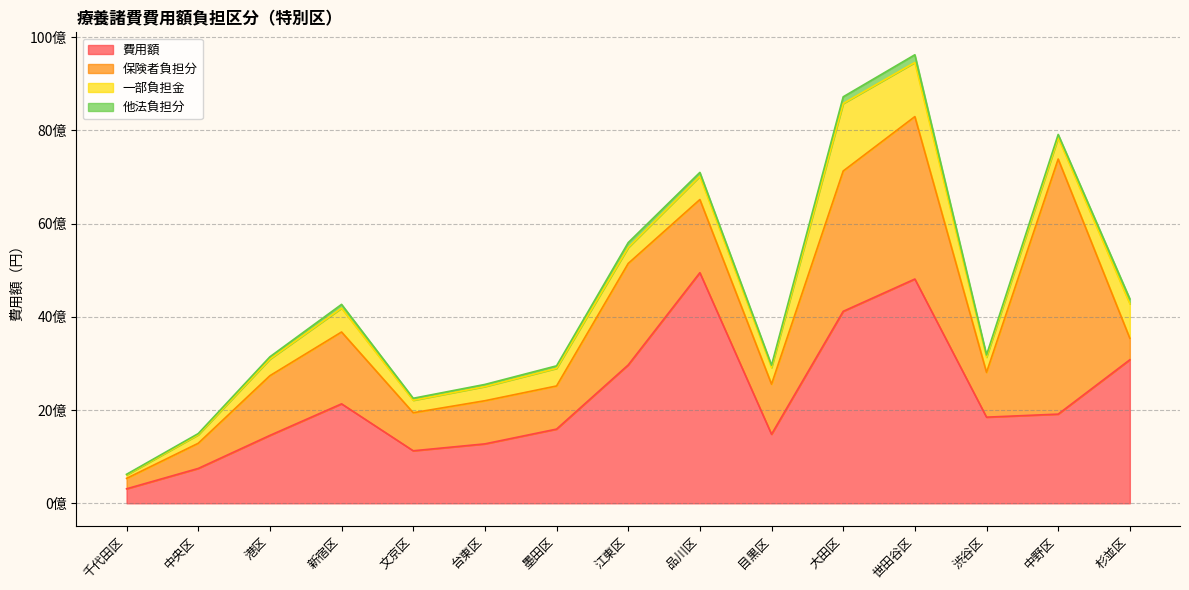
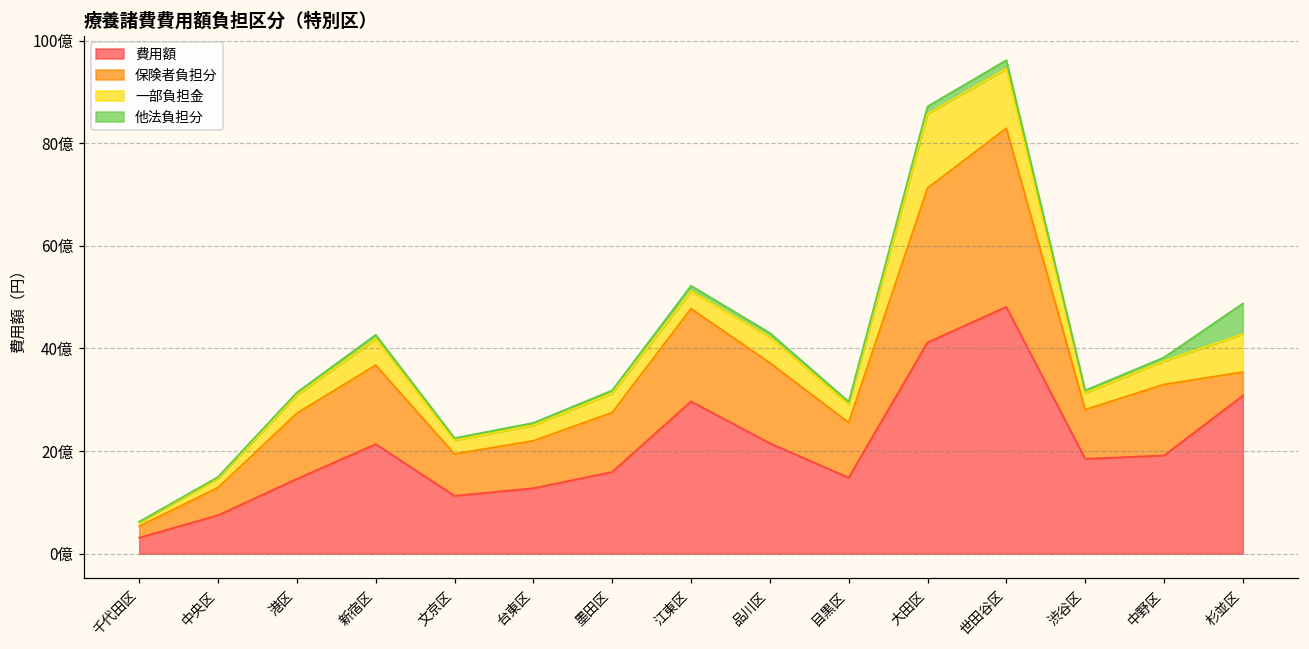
保険者負担分, 墨田区: 9億 -> 12億
保険者負担分, 江東区: 22億 -> 18億
費用額, 品川区: 49億 -> 22億
保険者負担分, 中野区: 55億 -> 14億
他法負担分, 杉並区: 1億 -> 6億
